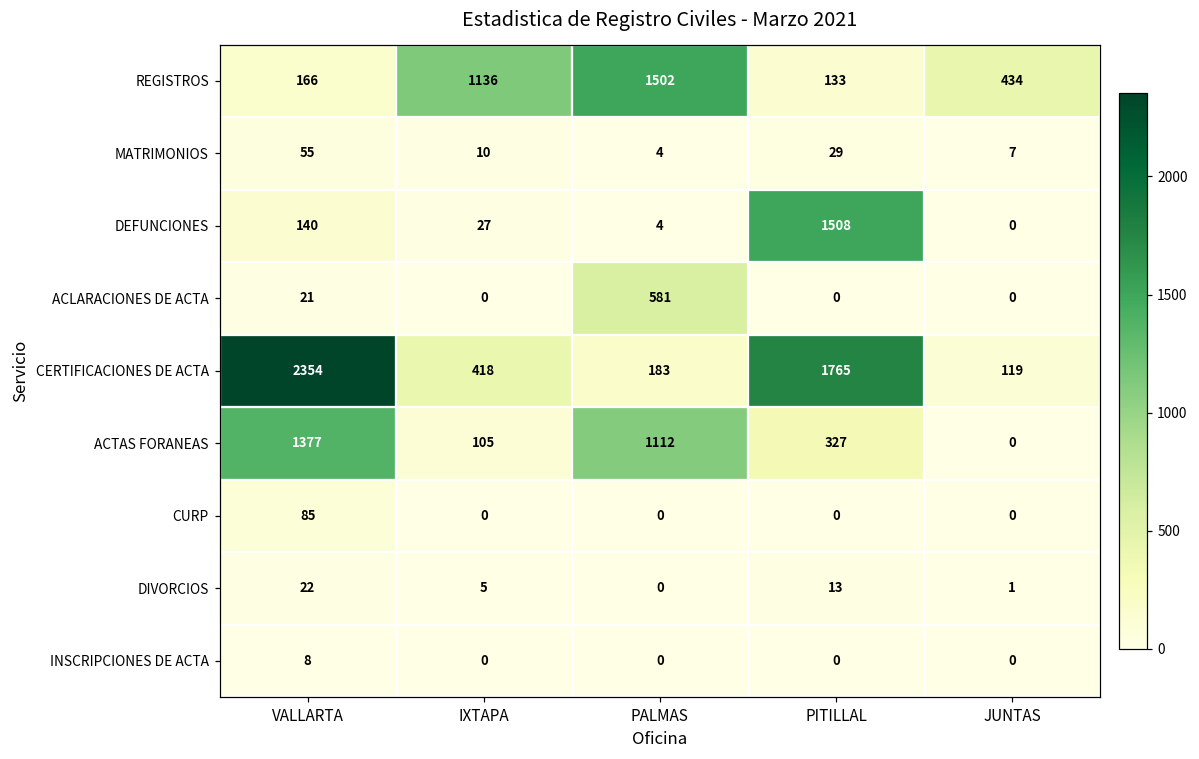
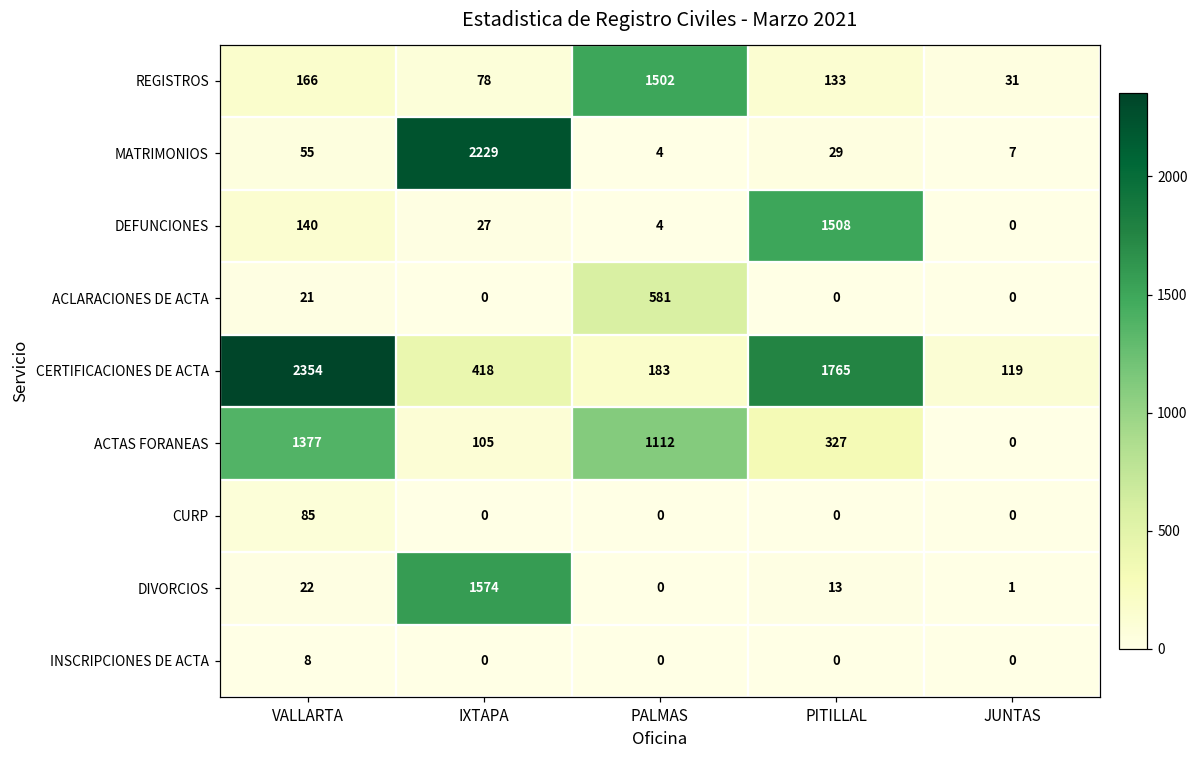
REGISTROS, IXTAPA: 1136 -> 78
REGISTROS, JUNTAS: 434 -> 31
MATRIMONIOS, IXTAPA: 10 -> 2229
DIVORCIOS, IXTAPA: 5 -> 1574
